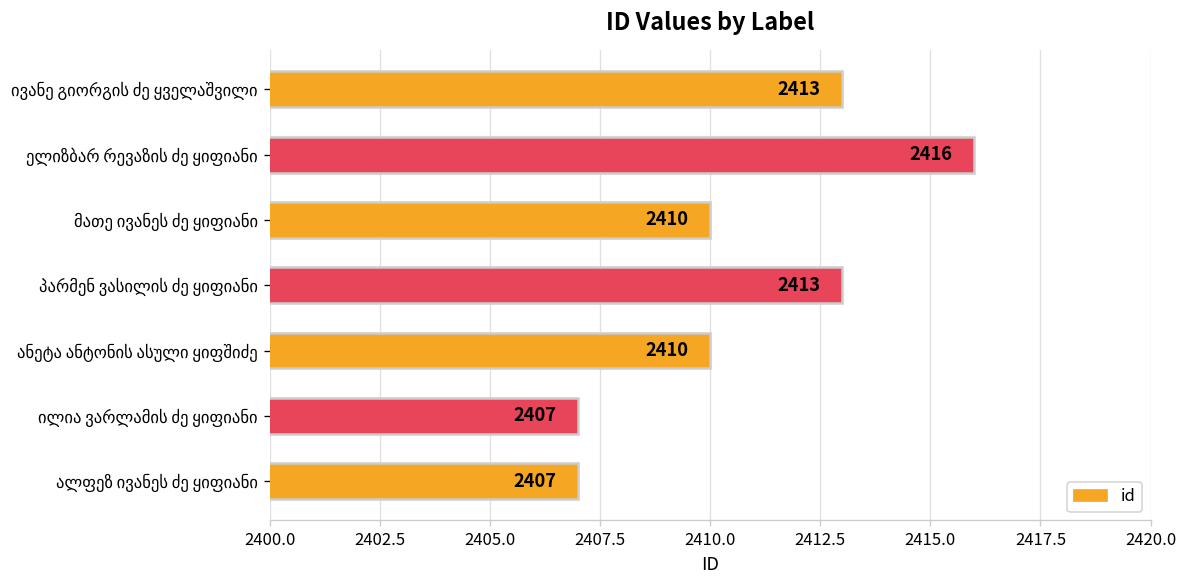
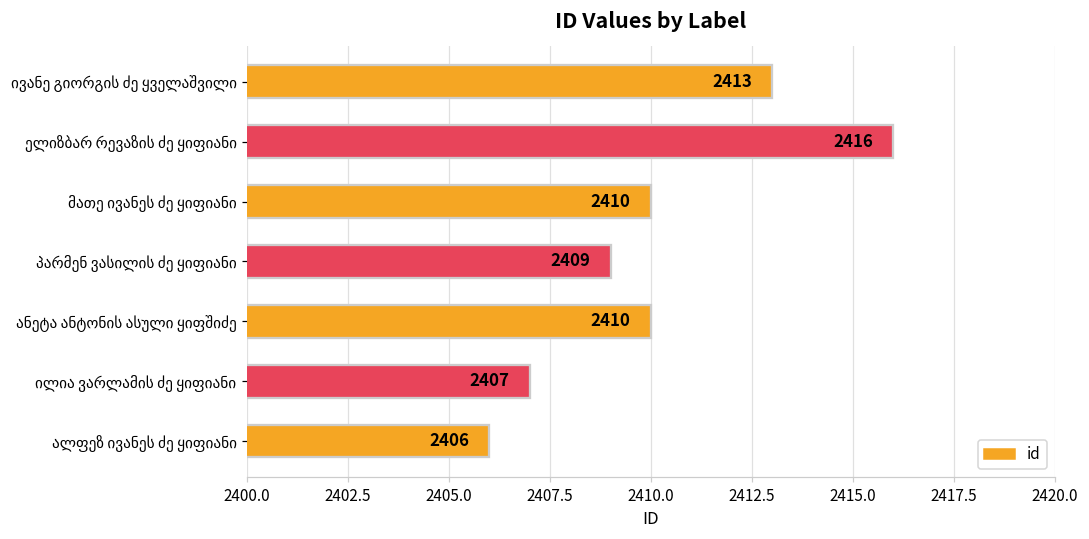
პარმენ ვასილის ძე ყიფიანი: 2413 -> 2409
ალფეზ ივანეს ძე ყიფიანი: 2407 -> 2406
